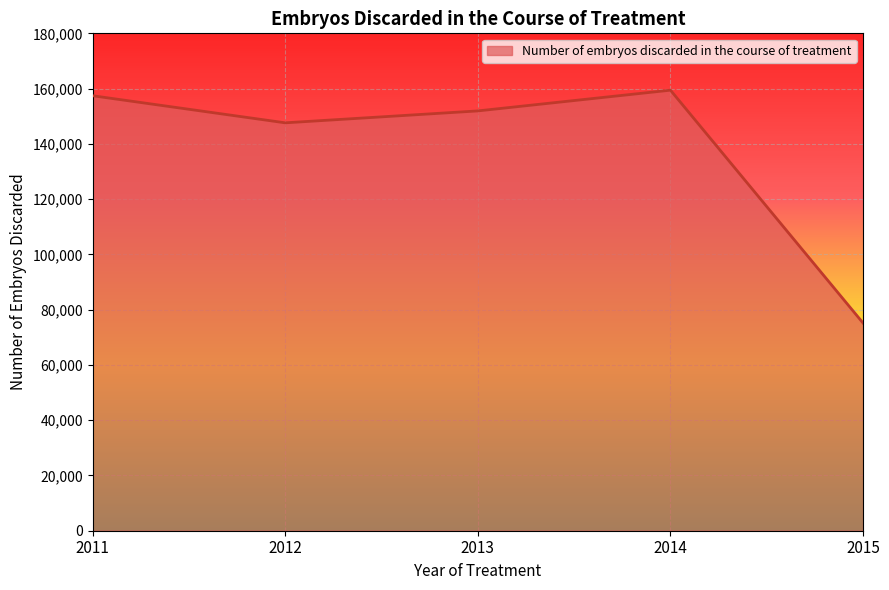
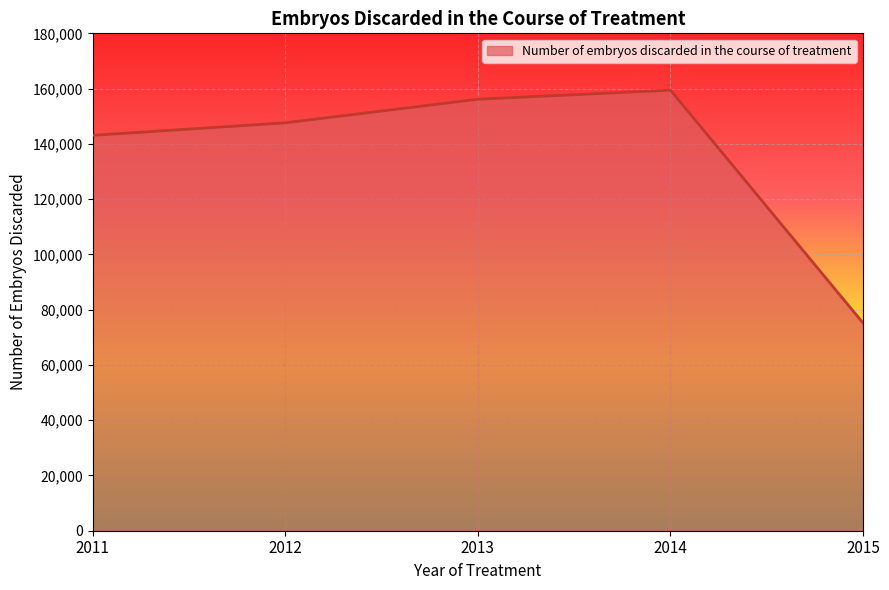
2011: 157,000 -> 143,000
2013: 152,000 -> 156,000
